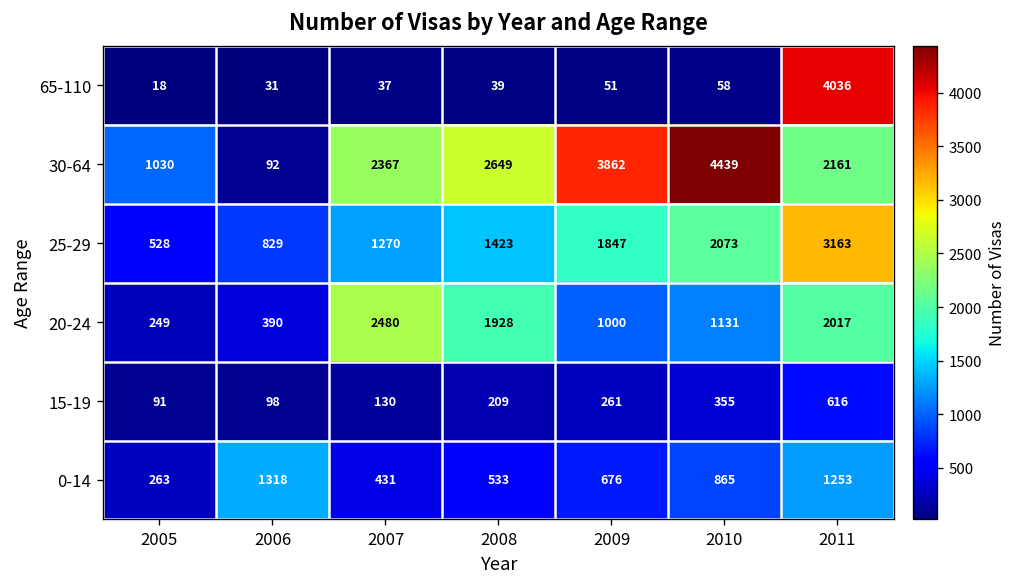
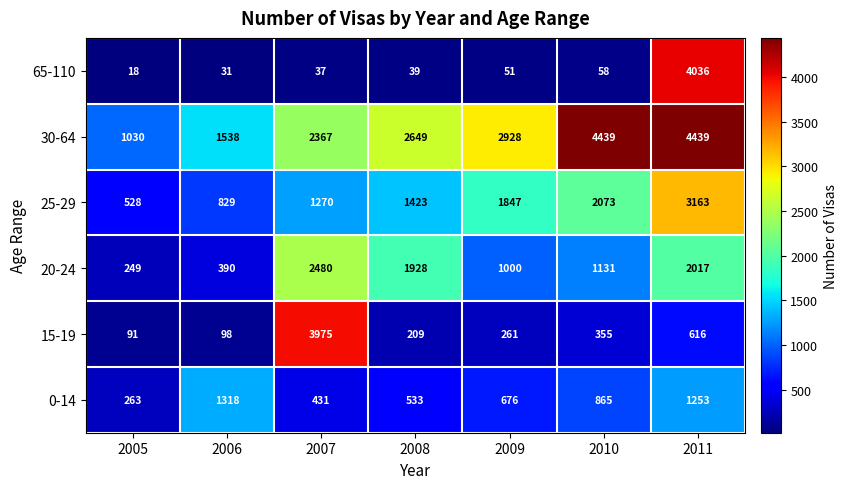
30-64, 2006: 92 -> 1538
30-64, 2009: 3862 -> 2928
30-64, 2011: 2161 -> 4439
15-19, 2007: 130 -> 3975
